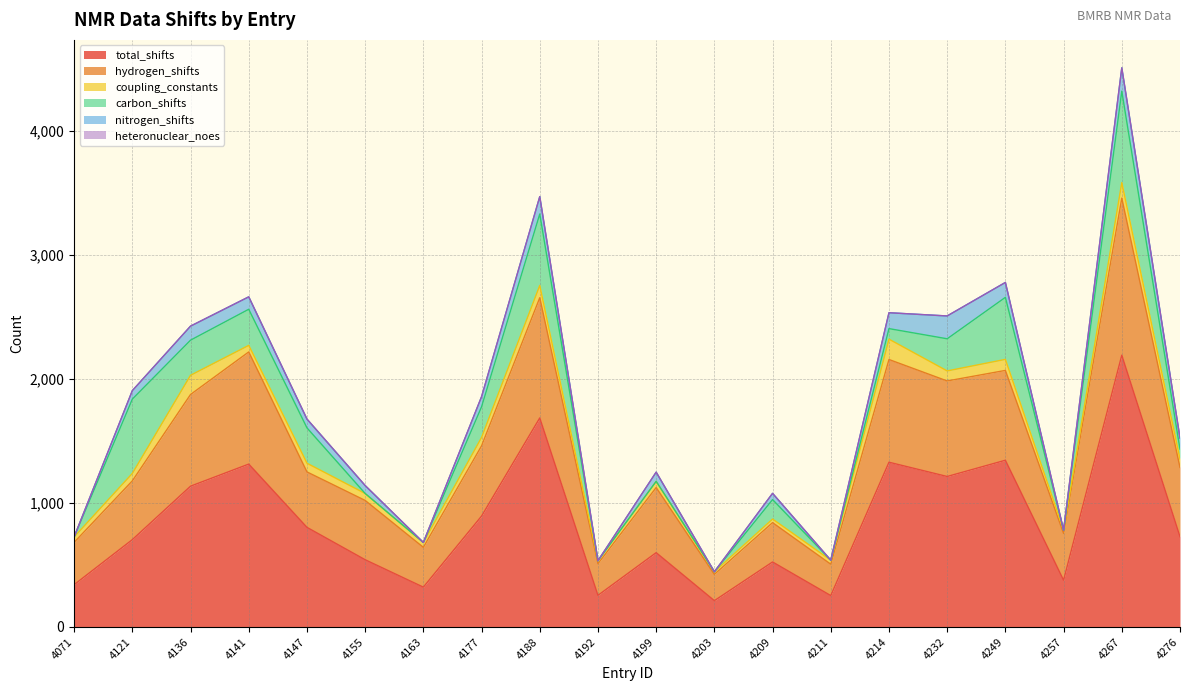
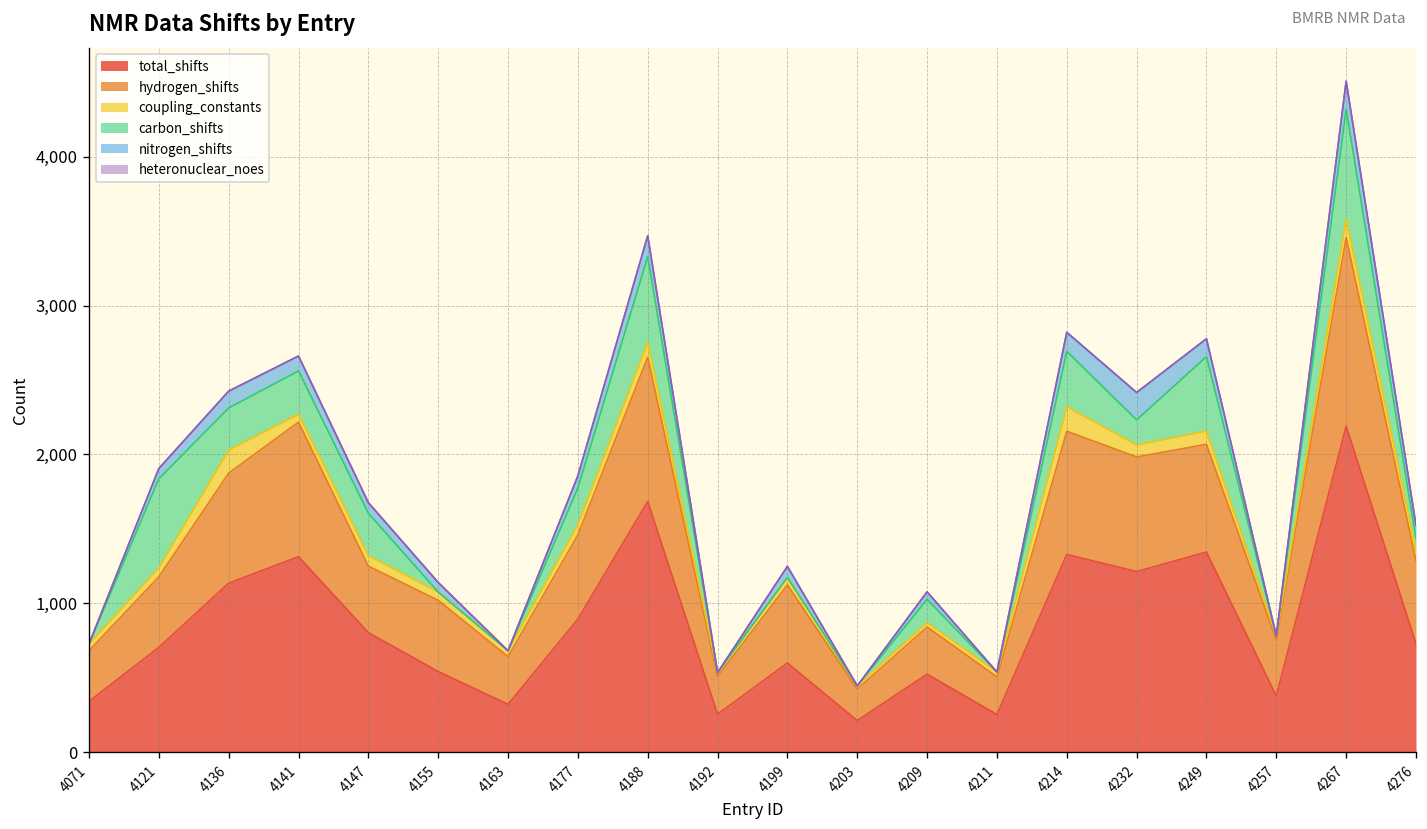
carbon_shifts, 4214: 90 -> 370
carbon_shifts, 4232: 260 -> 170
